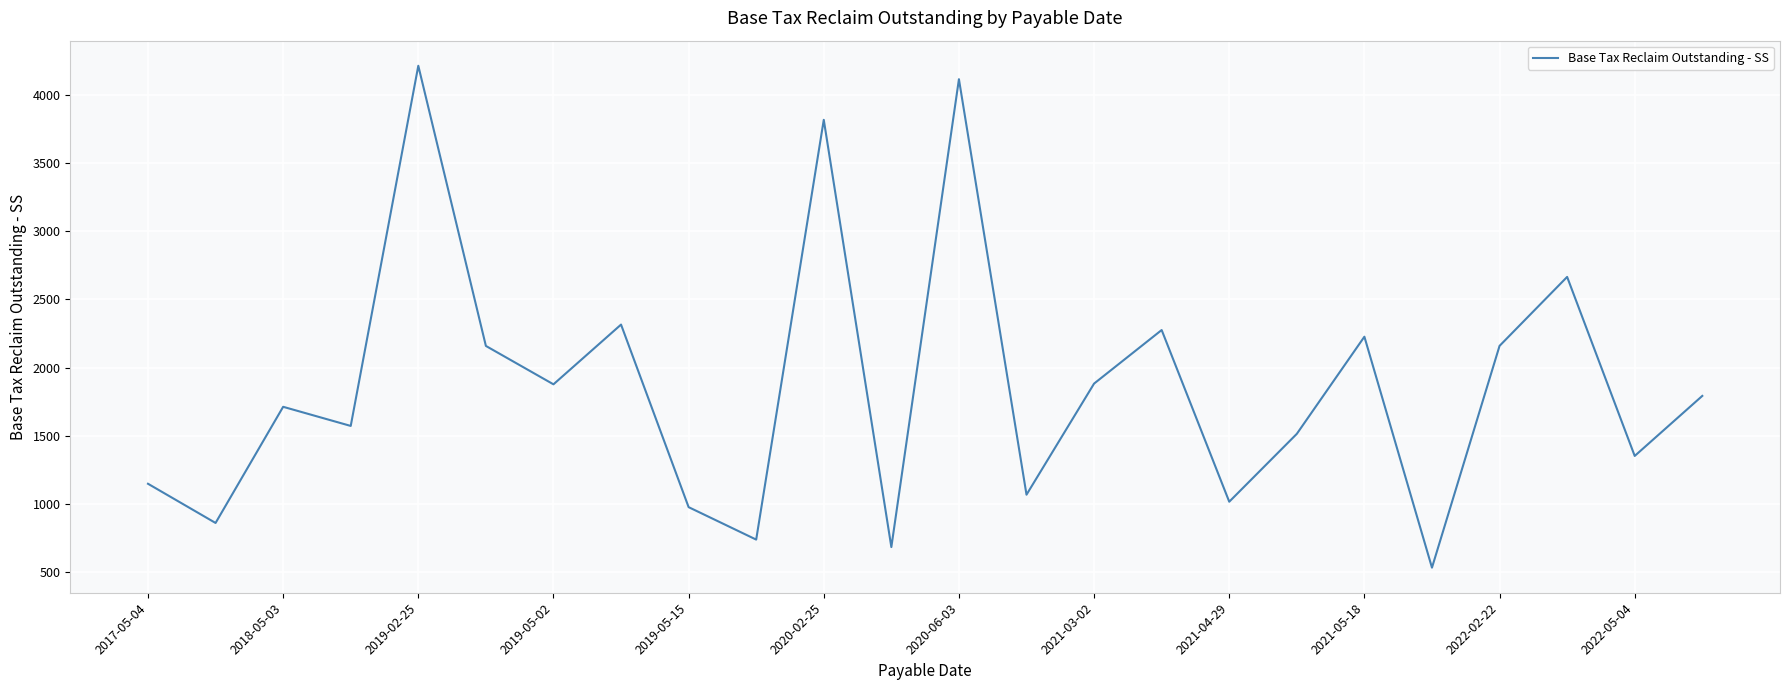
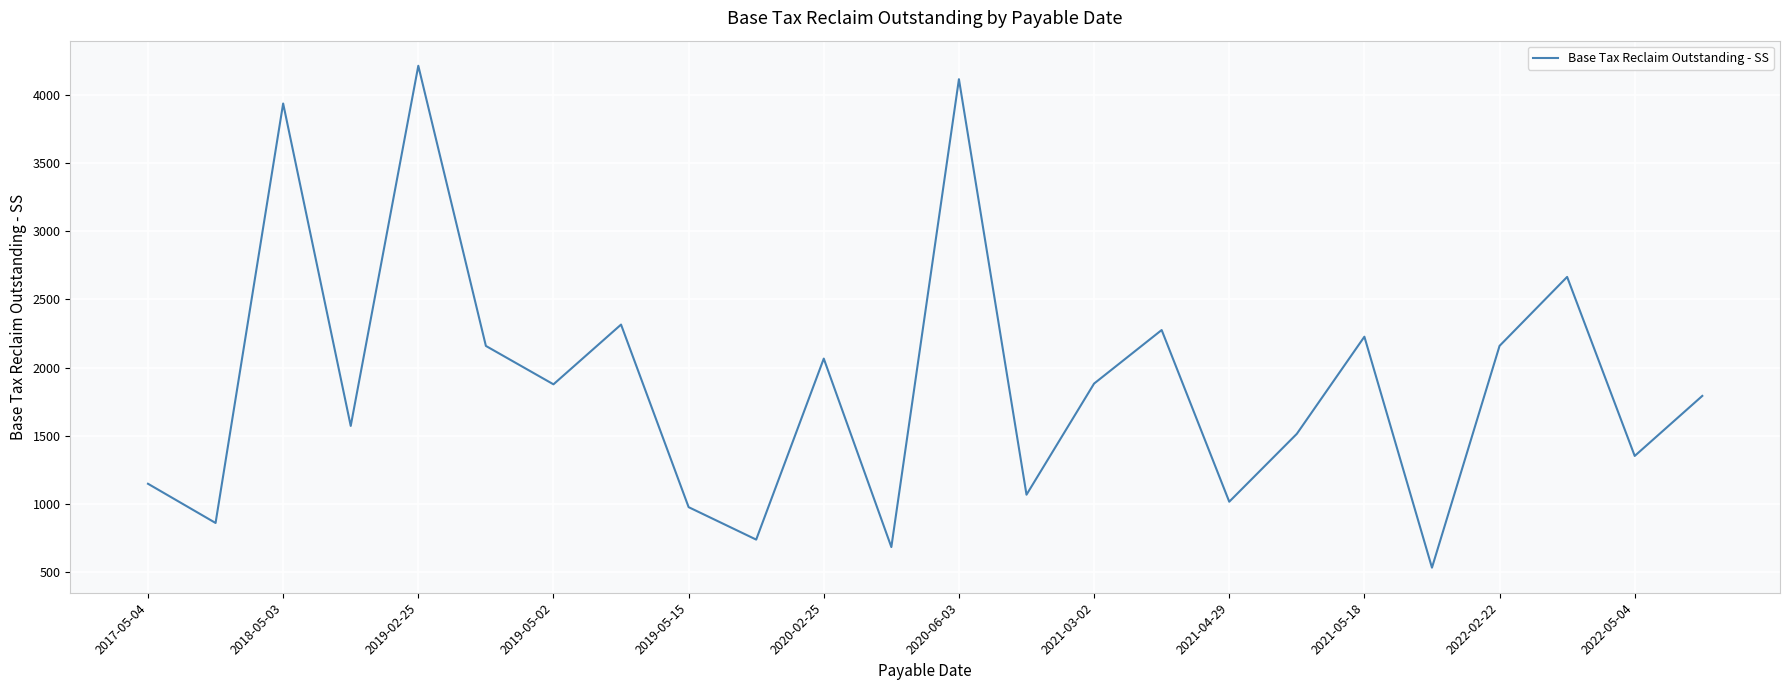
2018-05-03: 1710 -> 3930
2020-02-25: 3810 -> 2070
